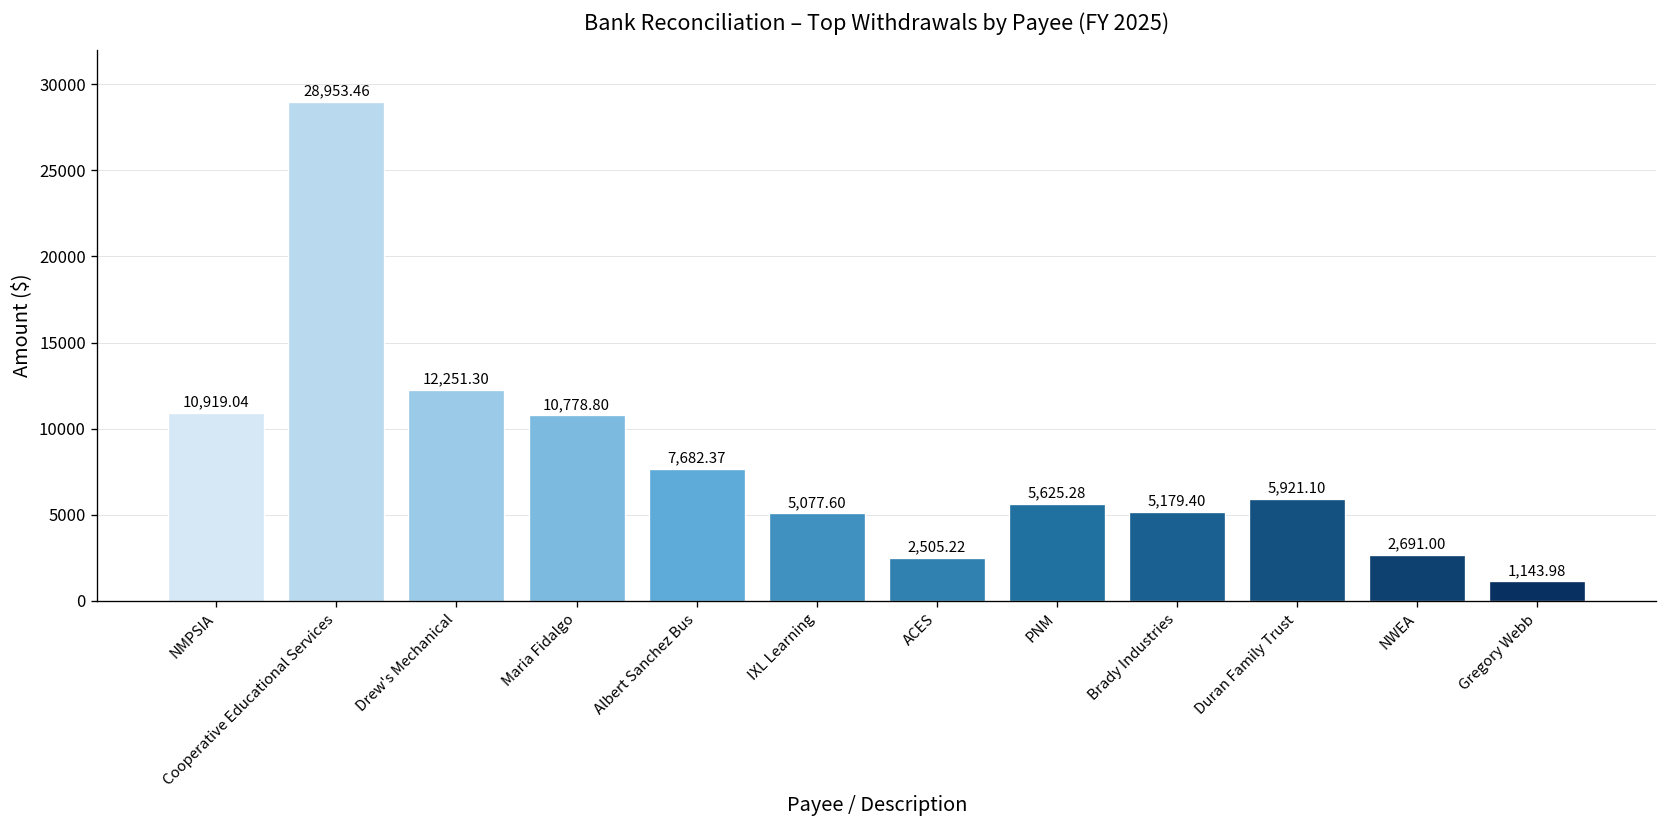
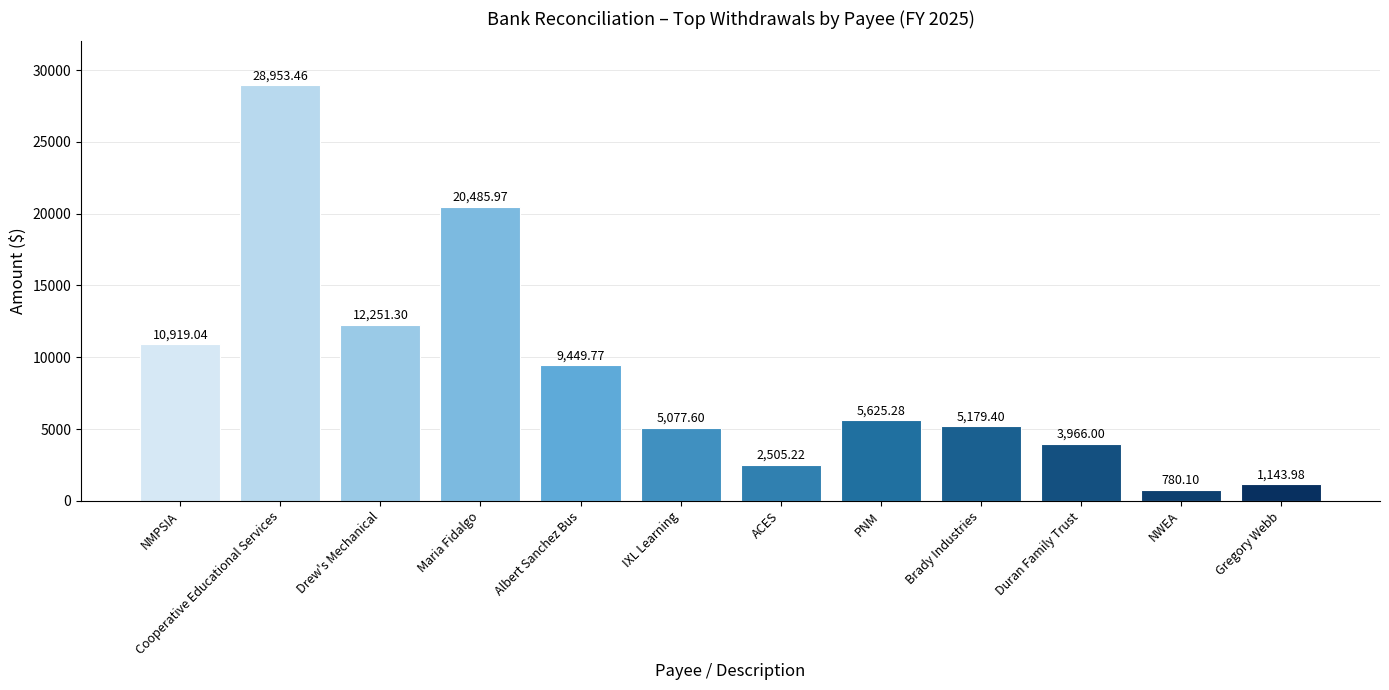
Maria Fidalgo: 10,778.80 -> 20,485.97
Albert Sanchez Bus: 7,682.37 -> 9,449.77
Duran Family Trust: 5,921.10 -> 3,966.00
NWEA: 2,691.00 -> 780.10
